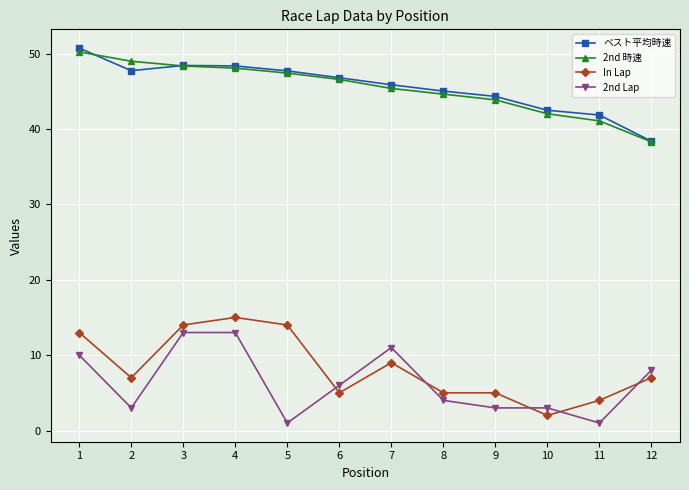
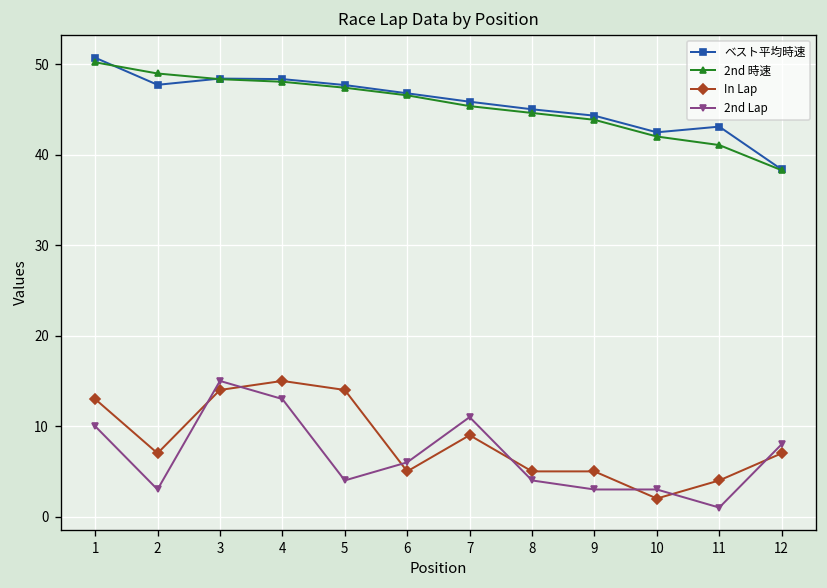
2nd Lap, 3: 13 -> 15
2nd Lap, 5: 1 -> 4
ベスト平均時速, 11: 42 -> 43
